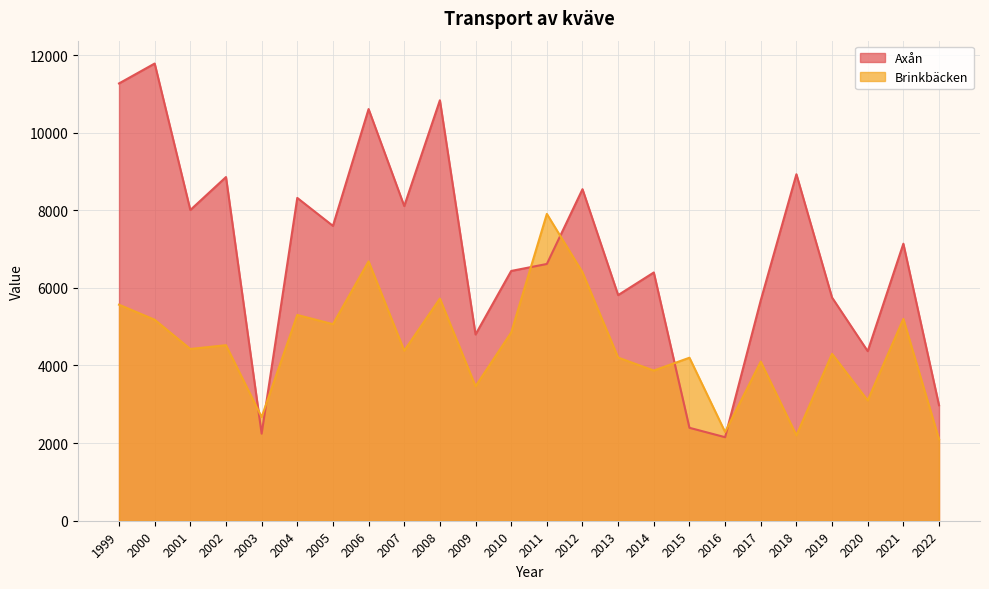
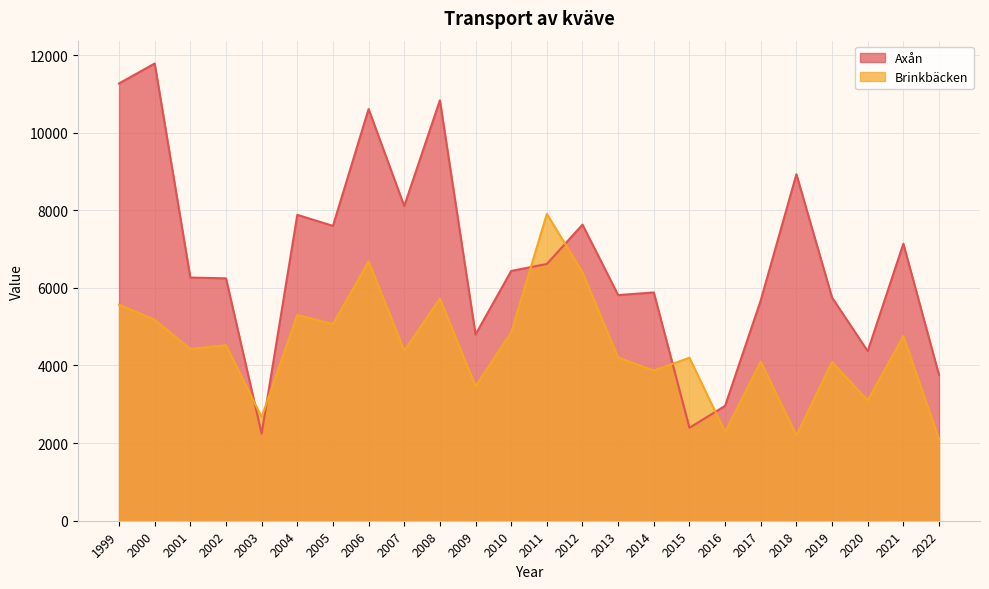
Axån, 2001: 8000 -> 6300
Axån, 2002: 8900 -> 6200
Axån, 2004: 8300 -> 7900
Axån, 2012: 8500 -> 7600
Axån, 2014: 6400 -> 5900
Axån, 2016: 2200 -> 3000
Brinkbäcken, 2019: 4300 -> 4100
Brinkbäcken, 2021: 5200 -> 4800
Axån, 2022: 3000 -> 3800
